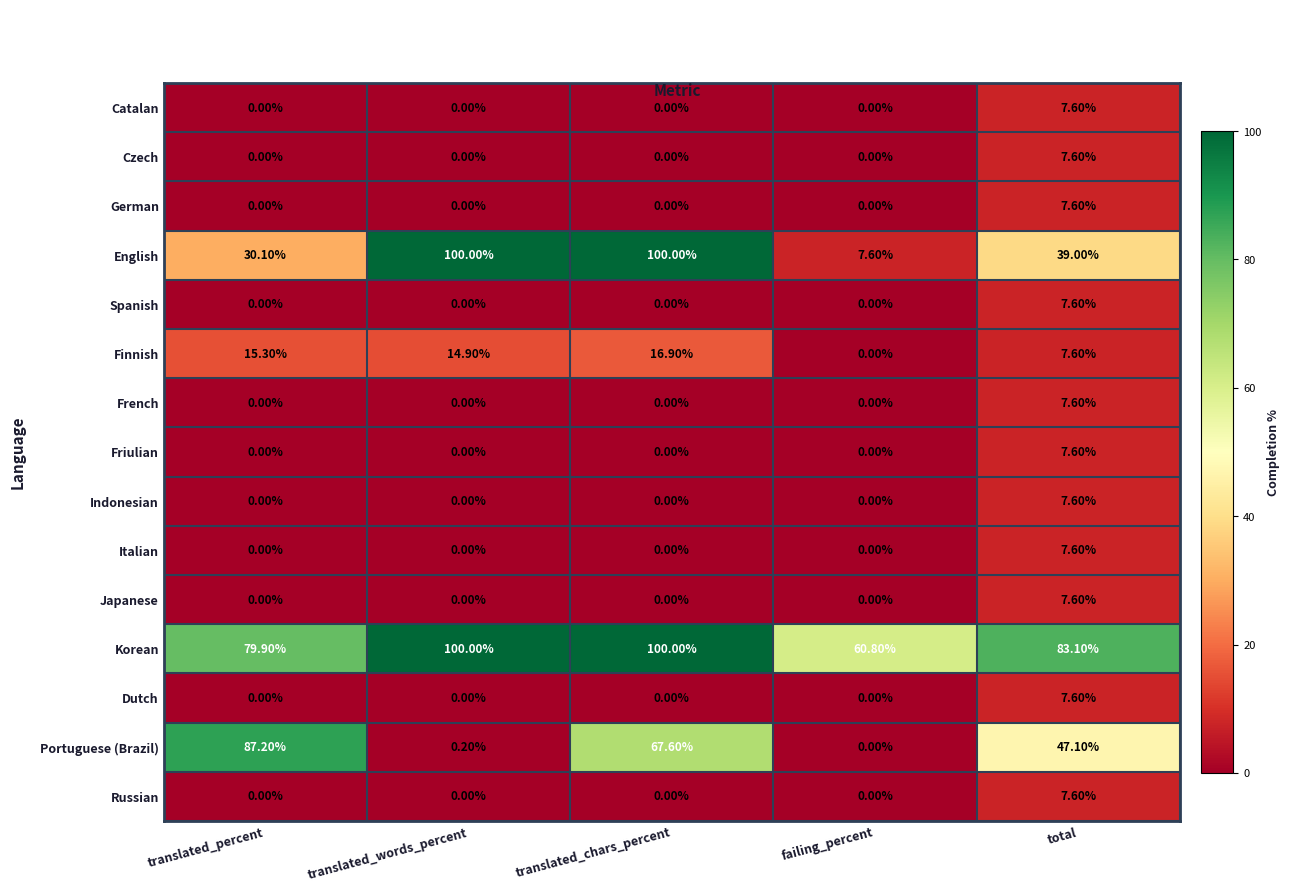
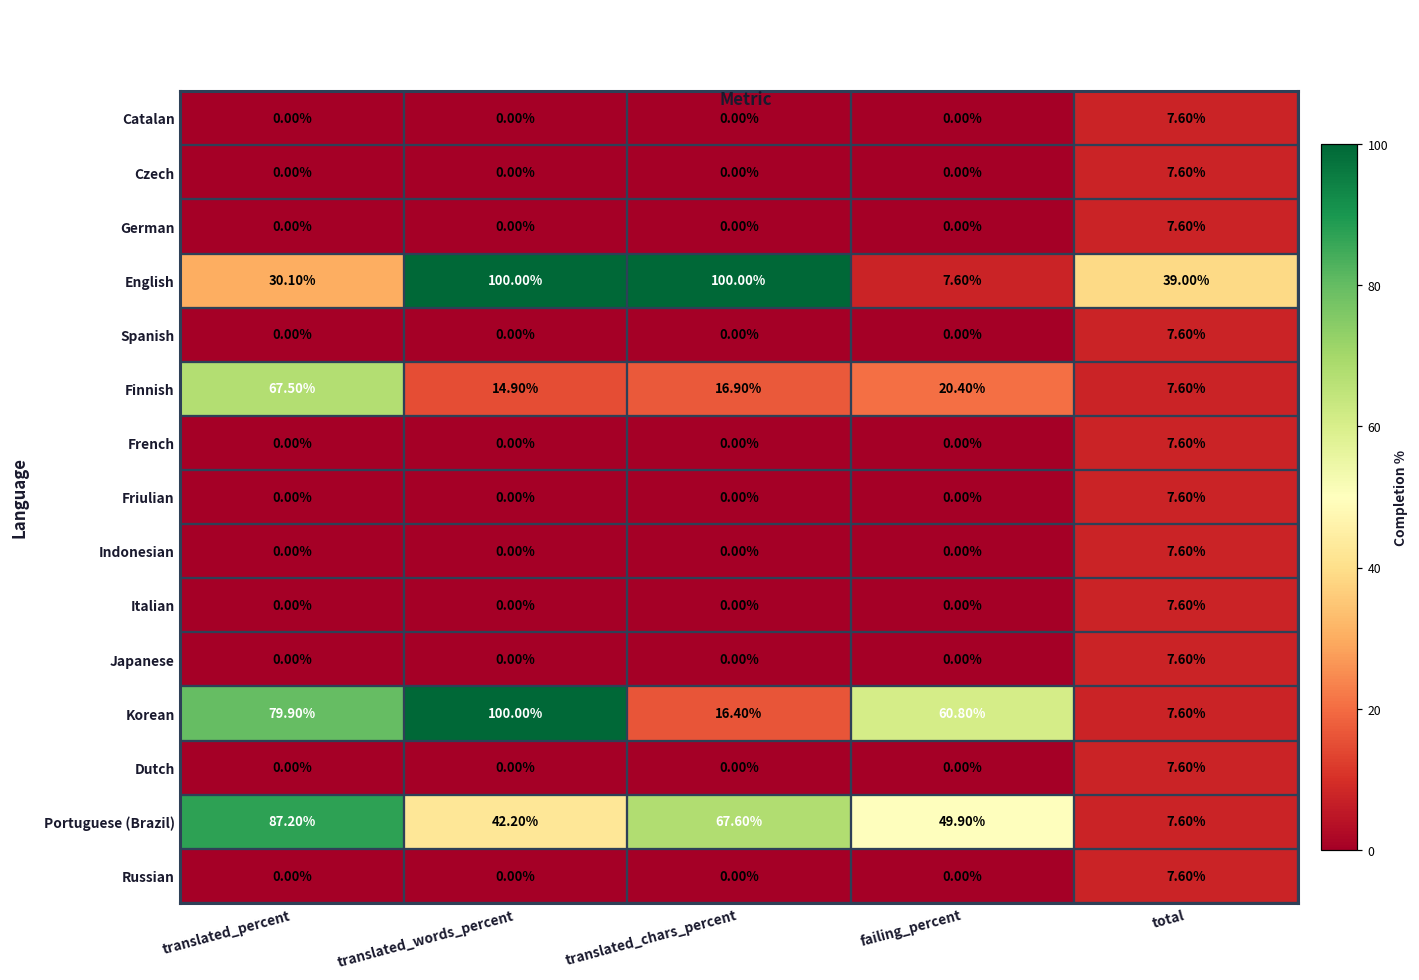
Finnish, translated_percent: 15.30% -> 67.50%
Finnish, failing_percent: 0.00% -> 20.40%
Korean, translated_chars_percent: 100.00% -> 16.40%
Korean, total: 83.10% -> 7.60%
Portuguese (Brazil), translated_words_percent: 0.20% -> 42.20%
Portuguese (Brazil), failing_percent: 0.00% -> 49.90%
Portuguese (Brazil), total: 47.10% -> 7.60%
